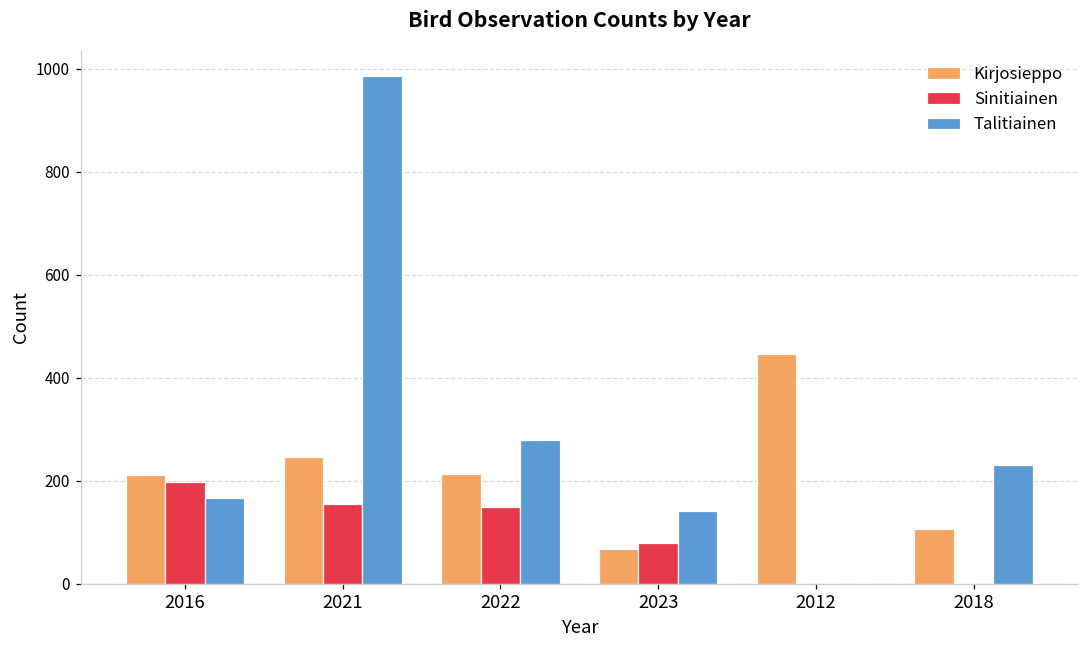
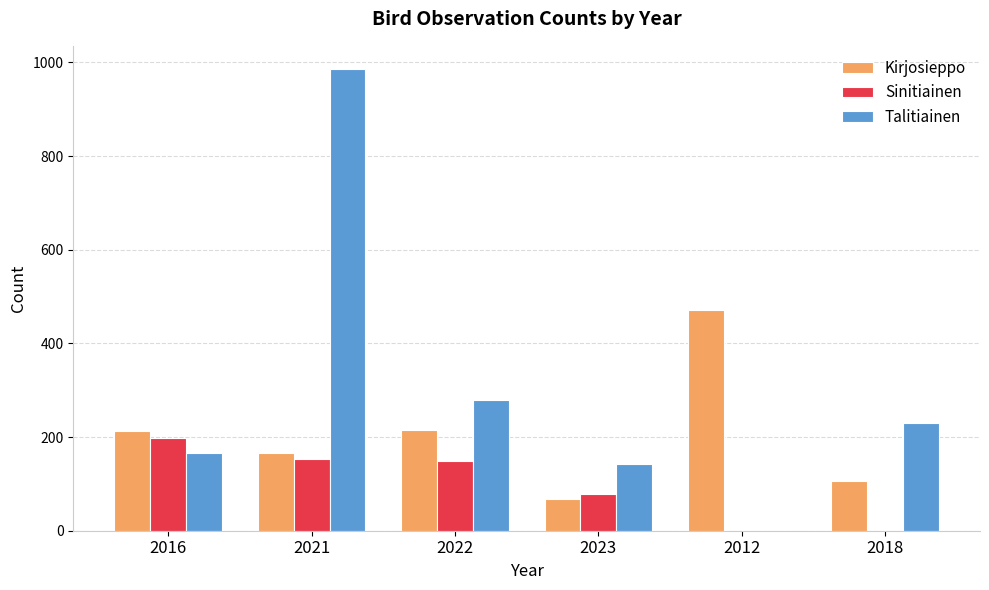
Kirjosieppo, 2021: 250 -> 170
Kirjosieppo, 2012: 450 -> 470
